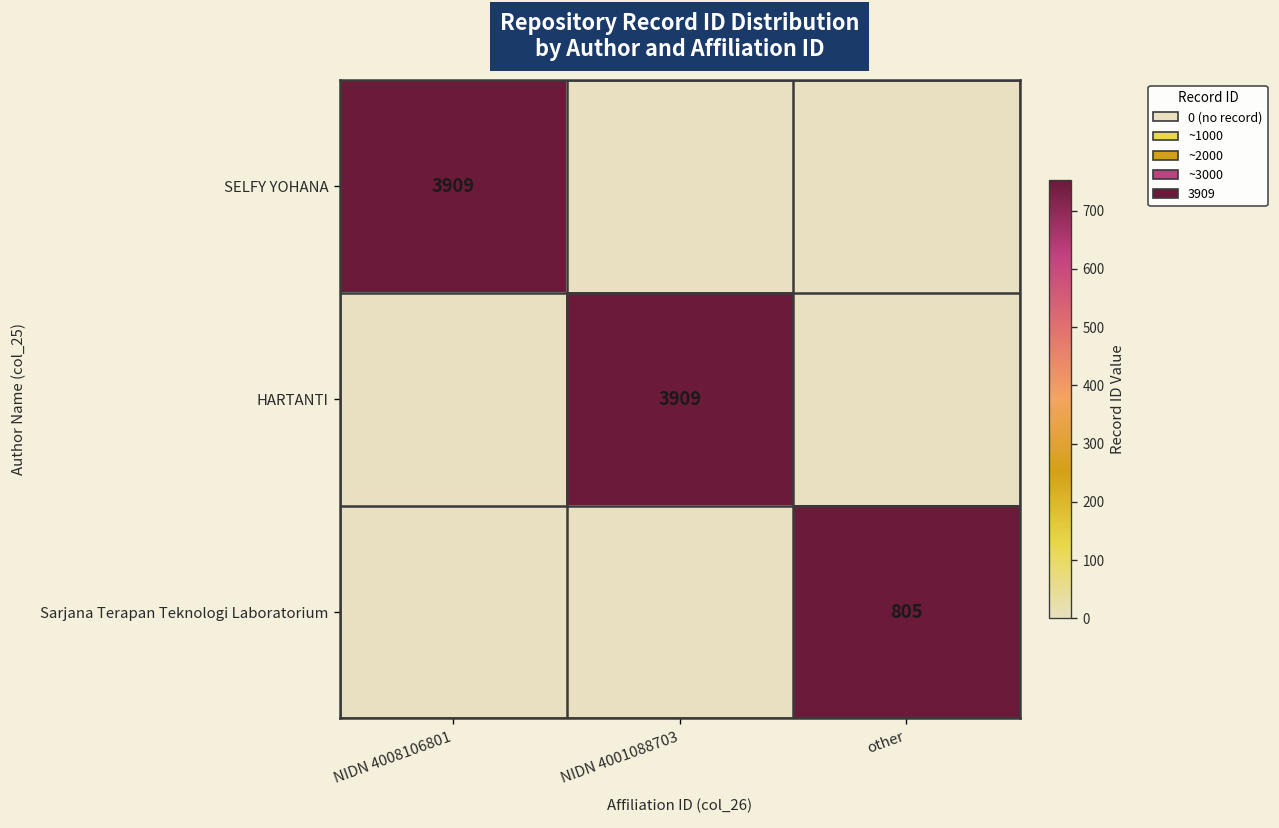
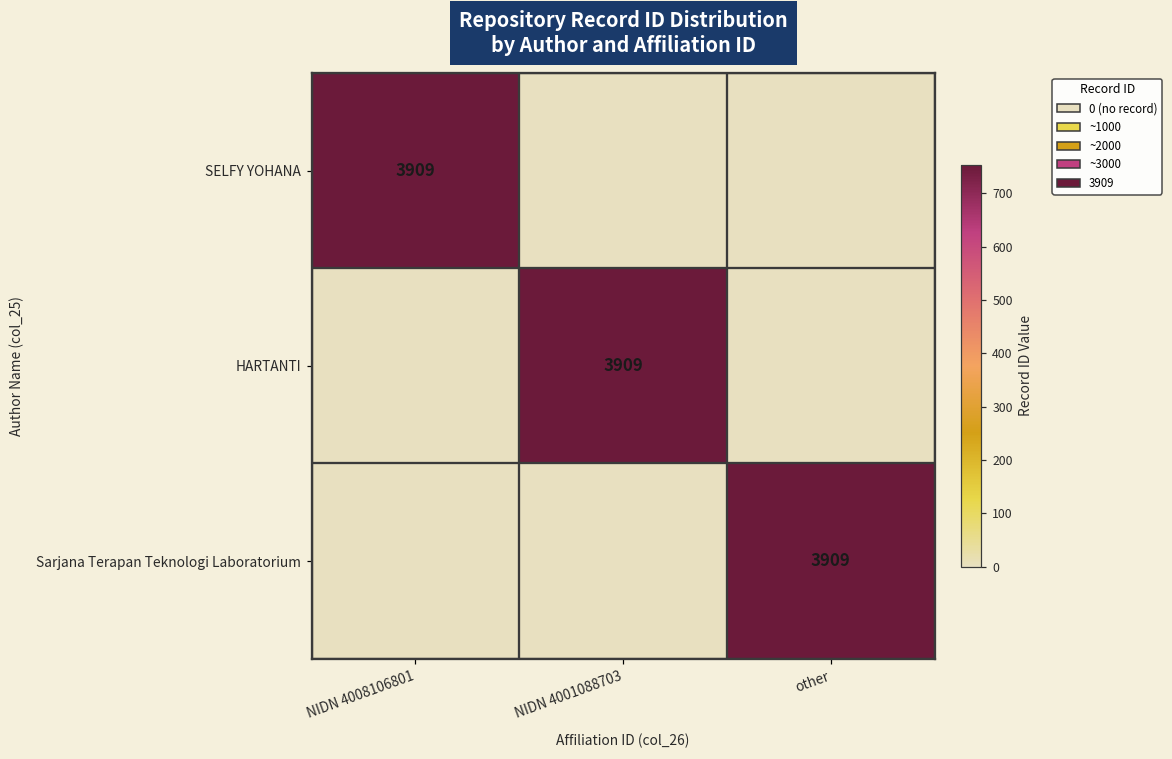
Sarjana Terapan Teknologi Laboratorium, other: 805 -> 3909
